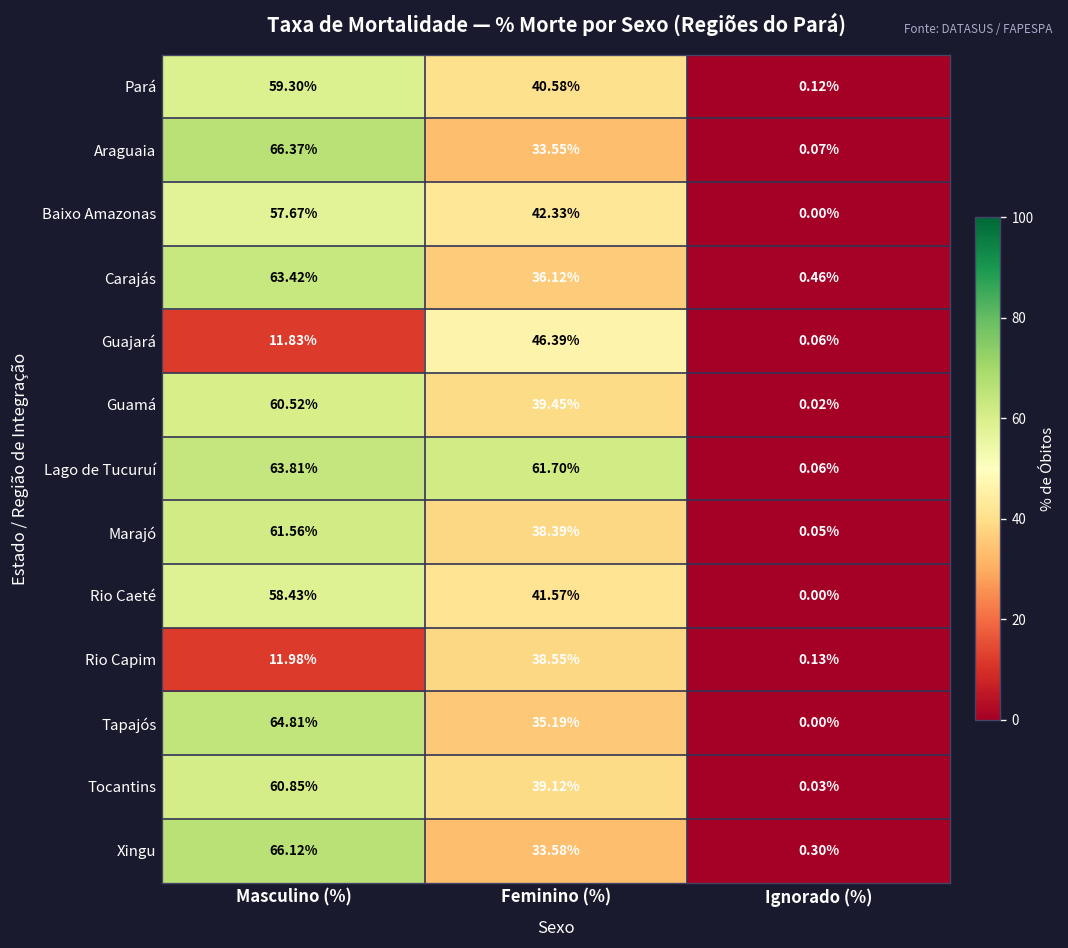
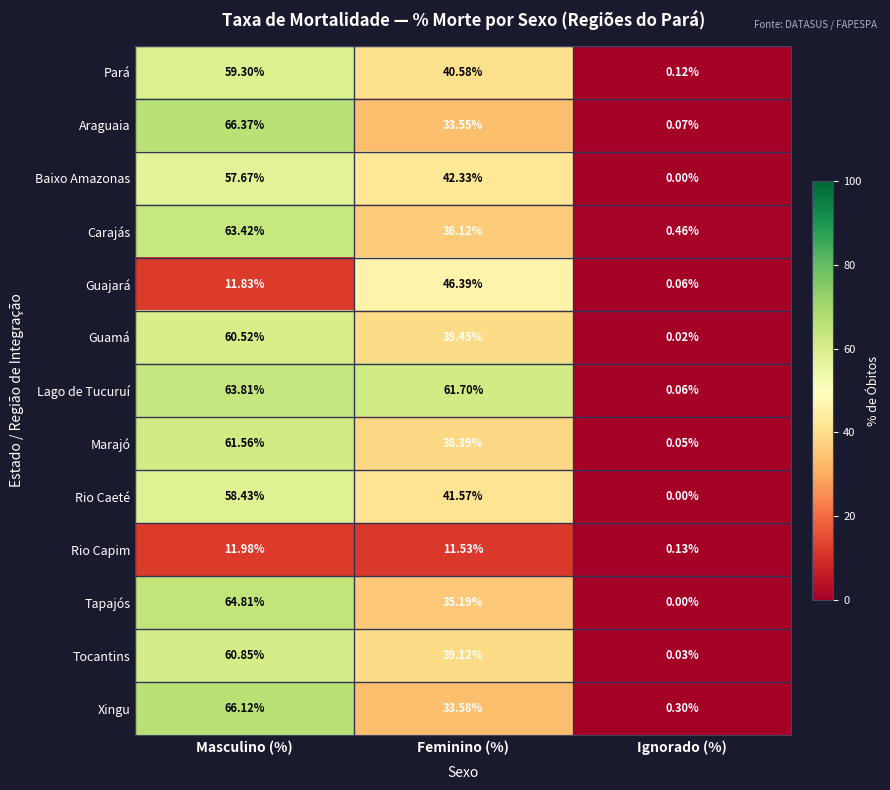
Rio Capim, Feminino (%): 38.55% -> 11.53%
